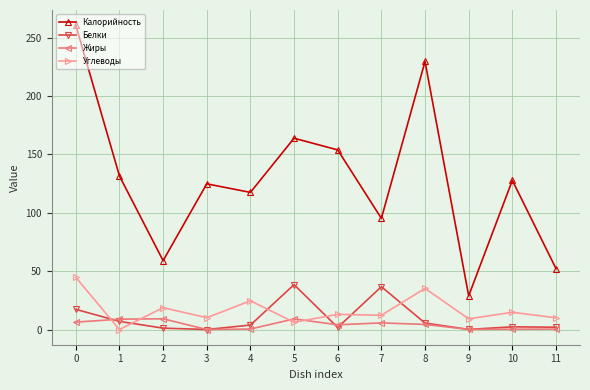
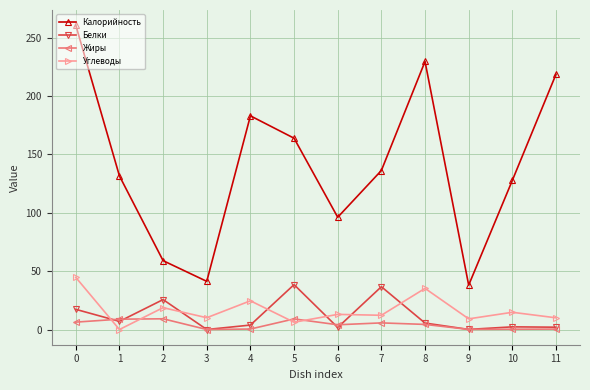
Белки, 2: 1 -> 26
Калорийность, 3: 125 -> 41
Калорийность, 4: 118 -> 183
Калорийность, 6: 154 -> 96
Калорийность, 7: 95 -> 136
Калорийность, 9: 29 -> 38
Калорийность, 11: 52 -> 219
